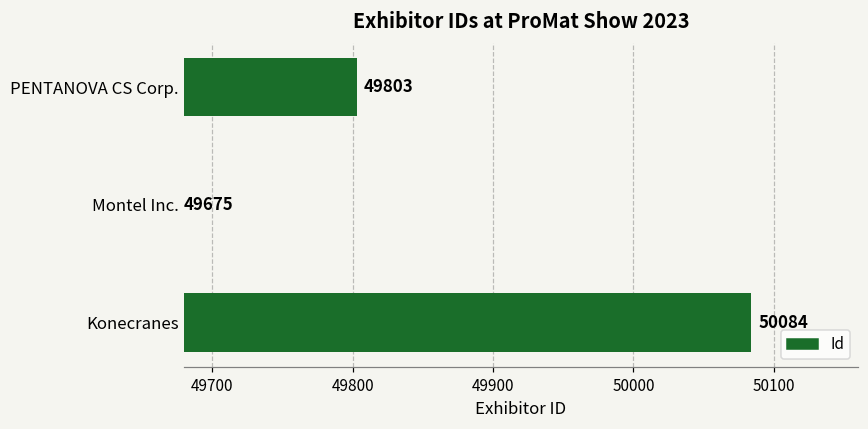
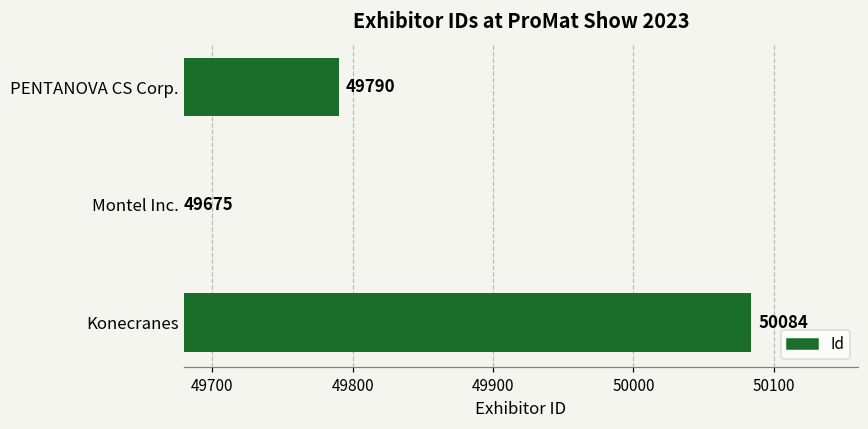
PENTANOVA CS Corp.: 49803 -> 49790
